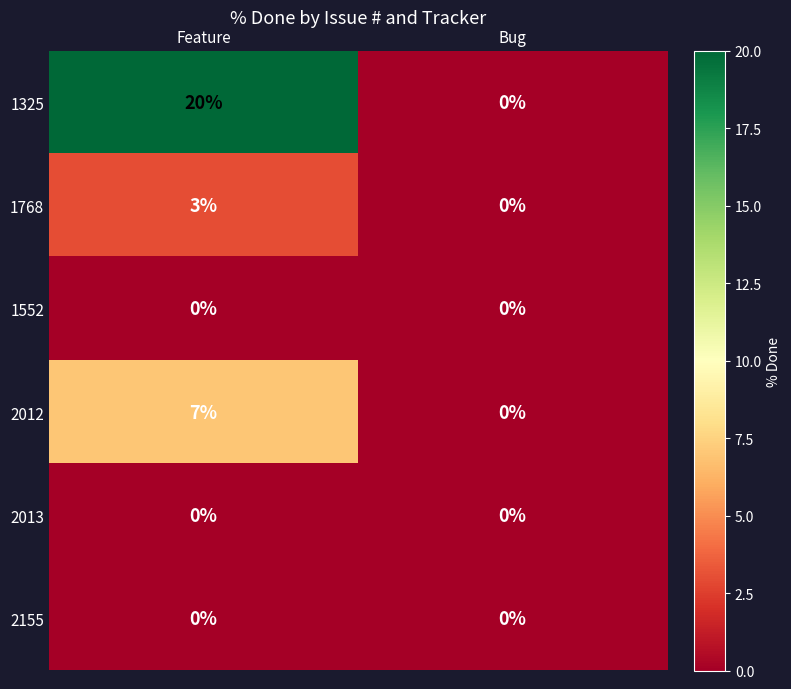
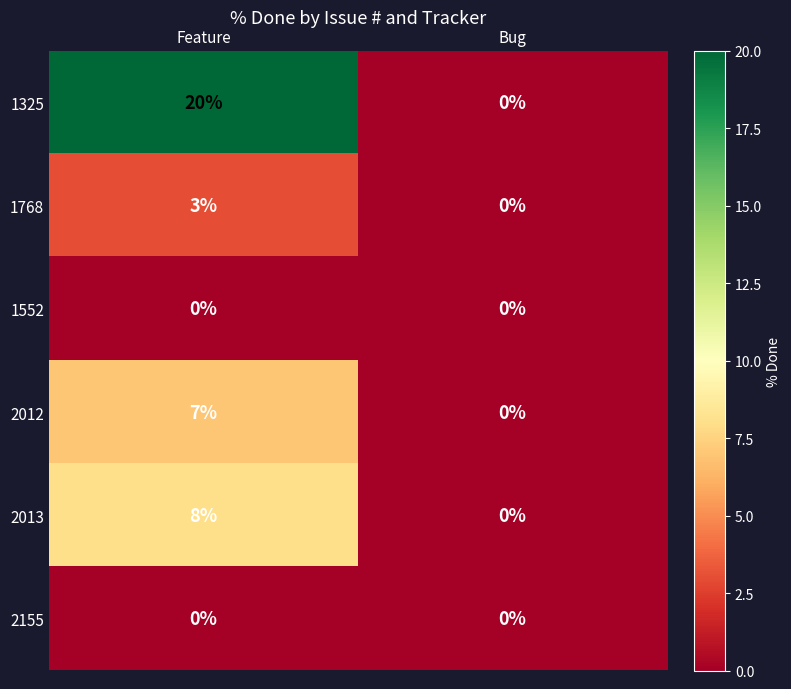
2013, Feature: 0% -> 8%
